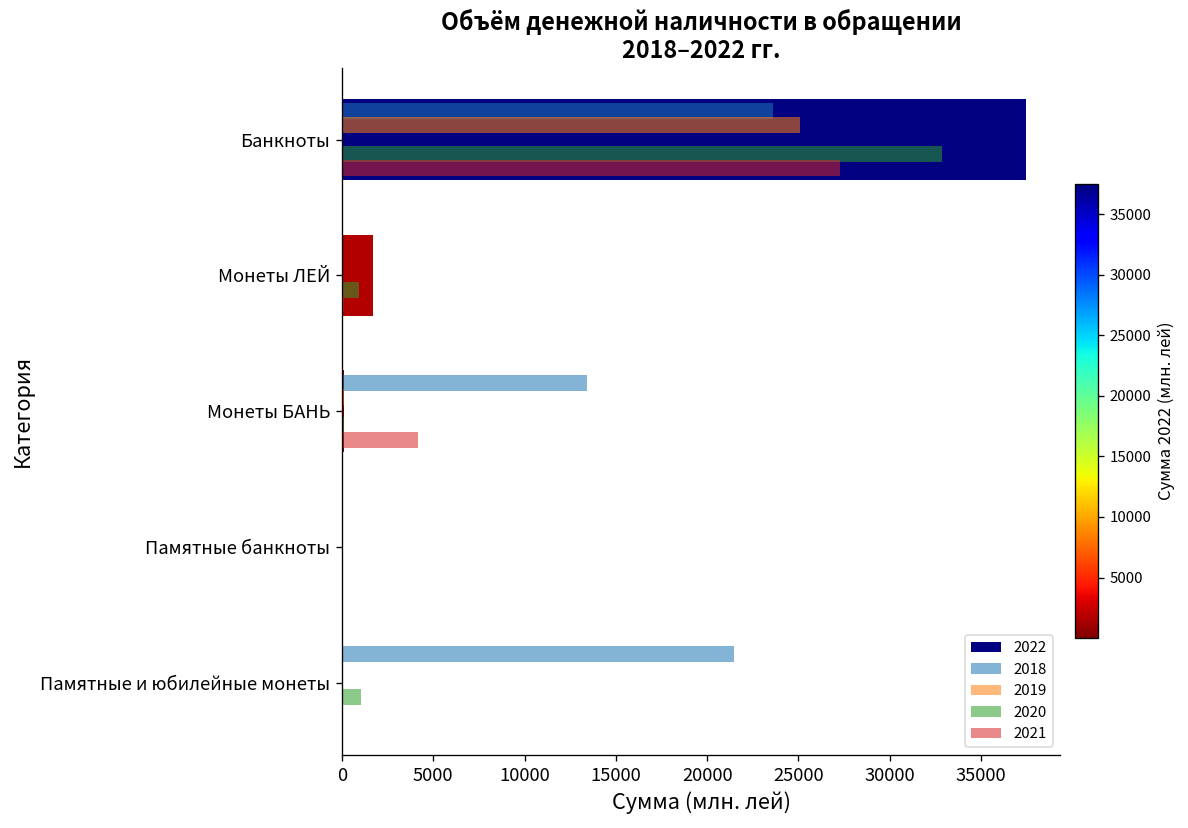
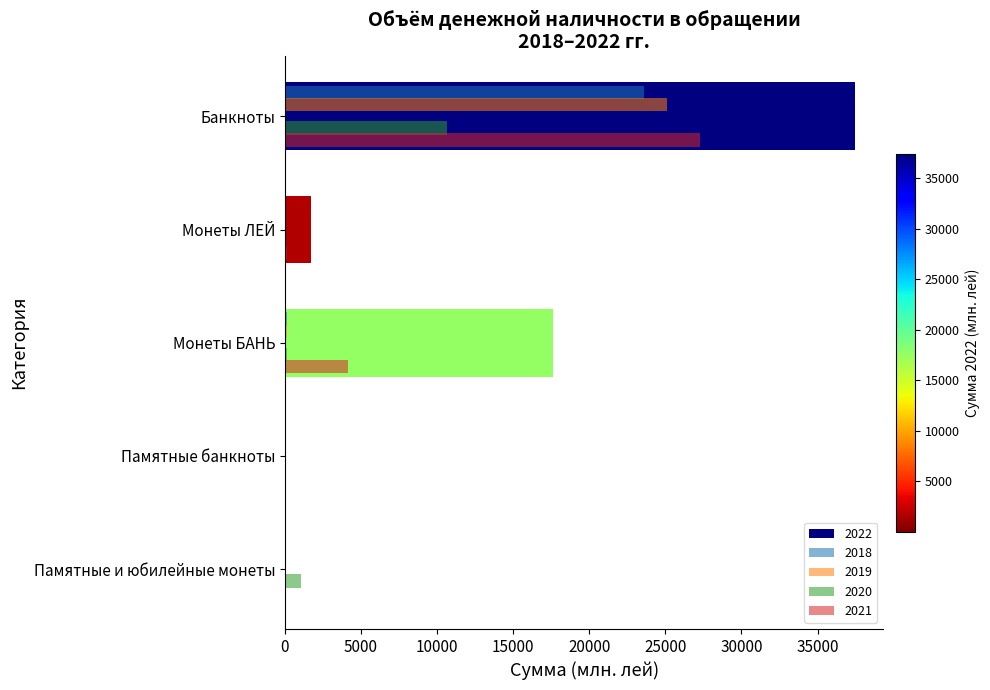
2020, Банкноты: 32900 -> 10600
2020, Монеты ЛЕЙ: 1000 -> 100
2018, Монеты БАНЬ: 13400 -> 100
2022, Монеты БАНЬ: 100 -> 17600
2018, Памятные и юбилейные монеты: 21500 -> 0
